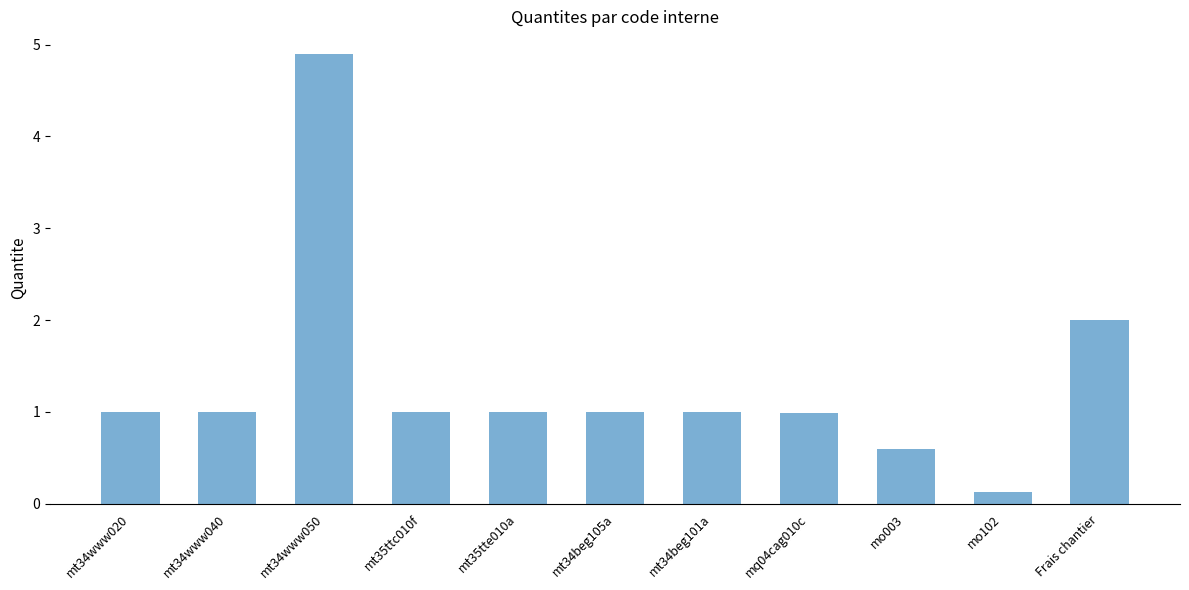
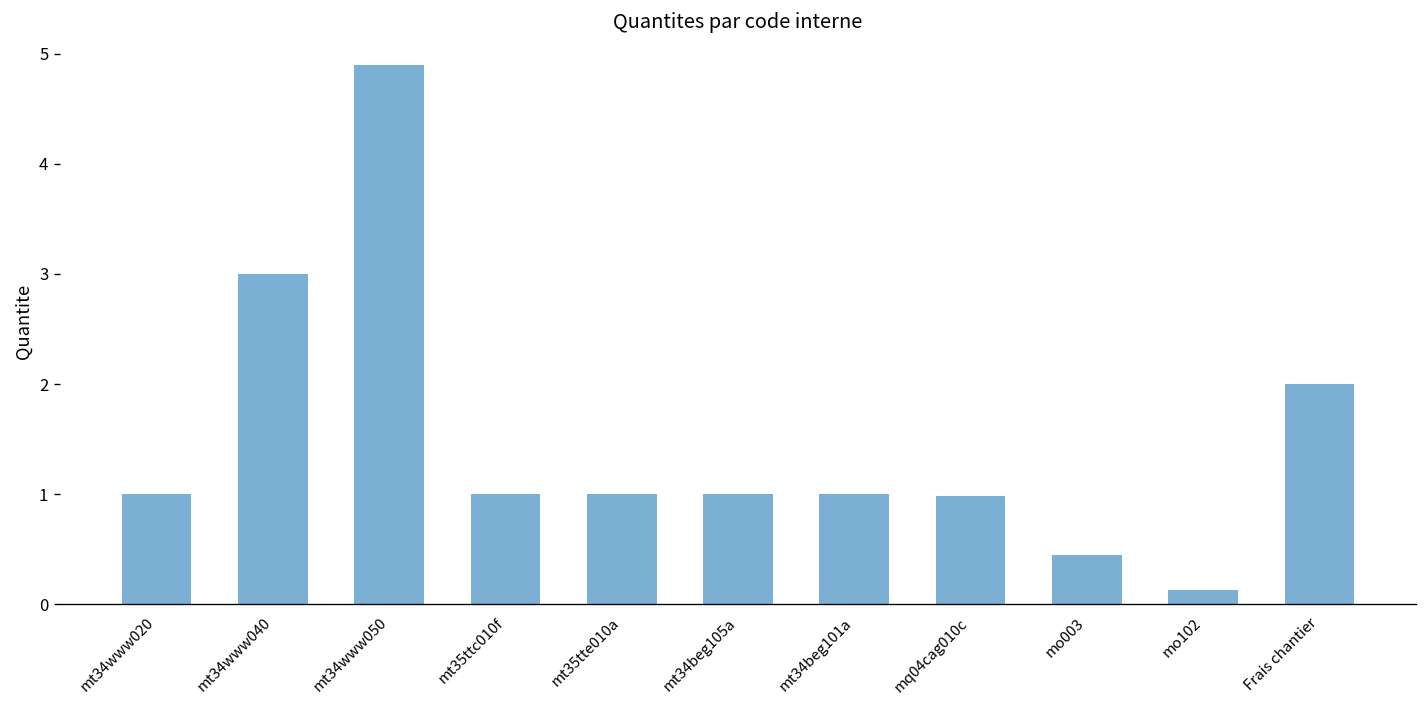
mt34www040: 1 -> 3
mo003: 0.6 -> 0.4
